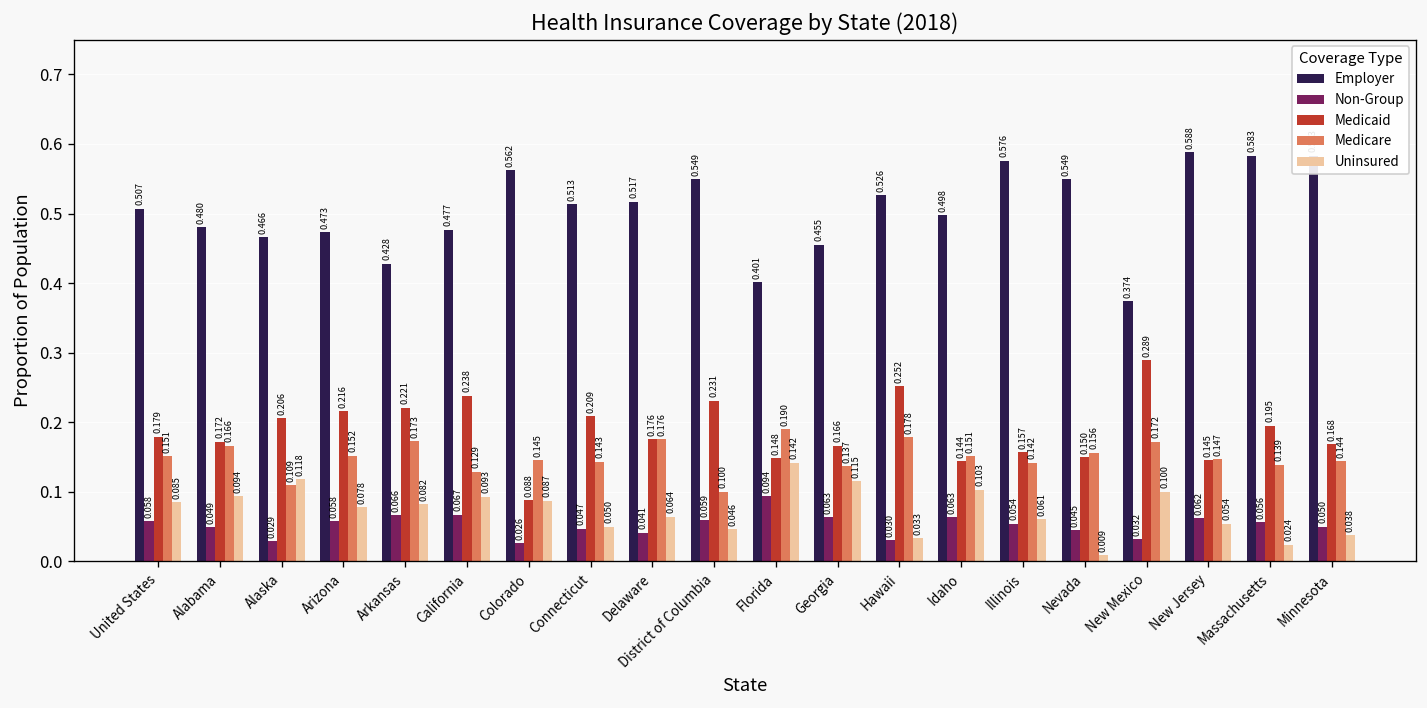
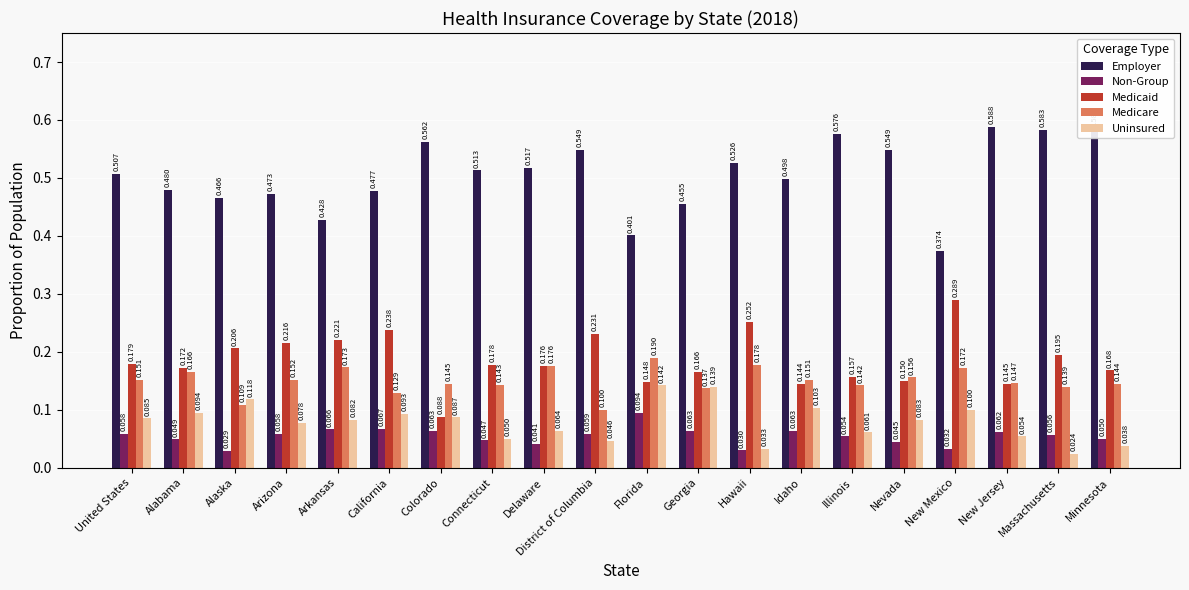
Non-Group, Colorado: 0.026 -> 0.063
Medicaid, Connecticut: 0.209 -> 0.178
Uninsured, Georgia: 0.115 -> 0.139
Uninsured, Nevada: 0.009 -> 0.083
